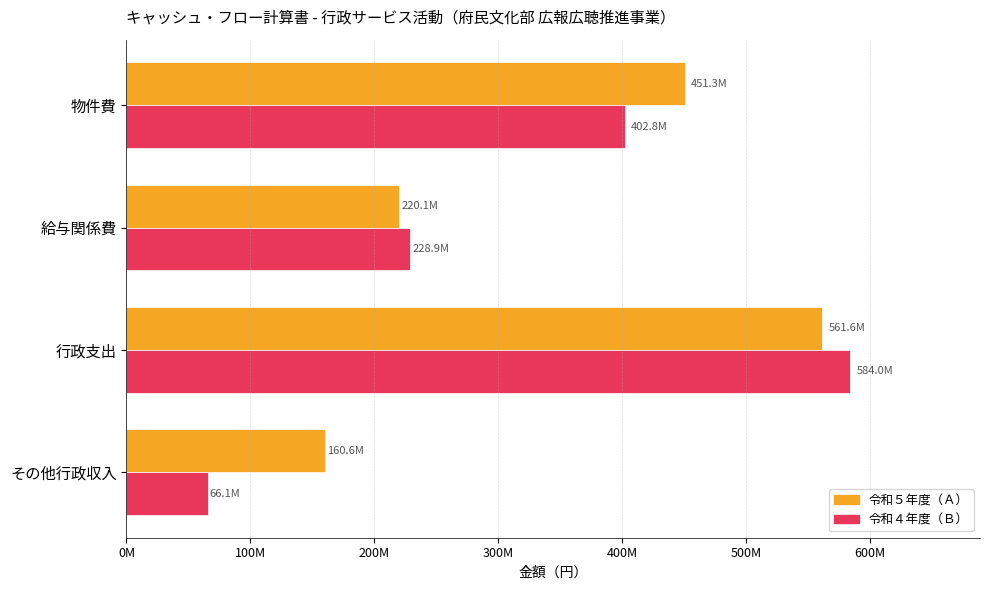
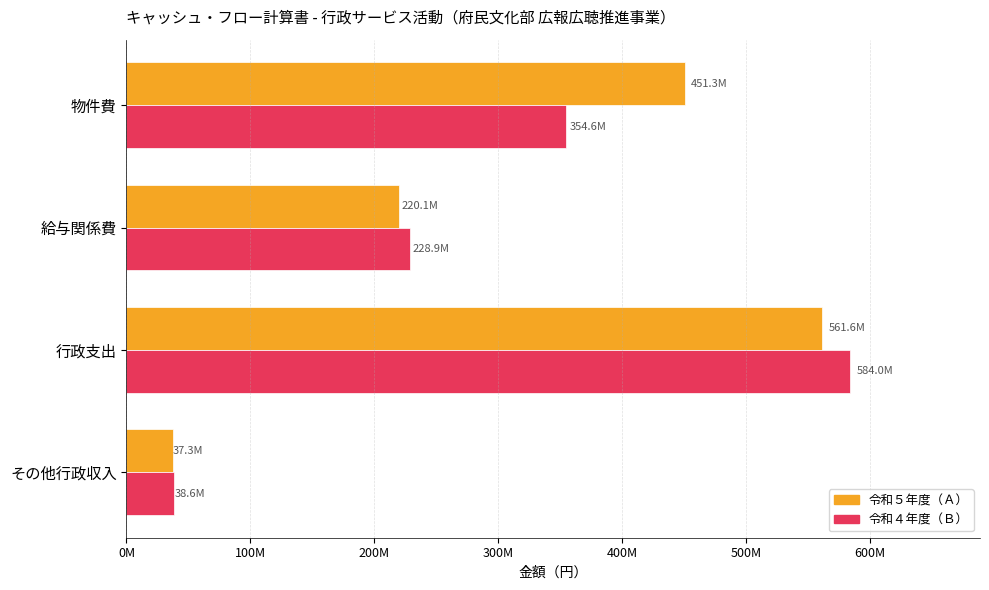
令和４年度（Ｂ）, 物件費: 402.8M -> 354.6M
令和５年度（Ａ）, その他行政収入: 160.6M -> 37.3M
令和４年度（Ｂ）, その他行政収入: 66.1M -> 38.6M
